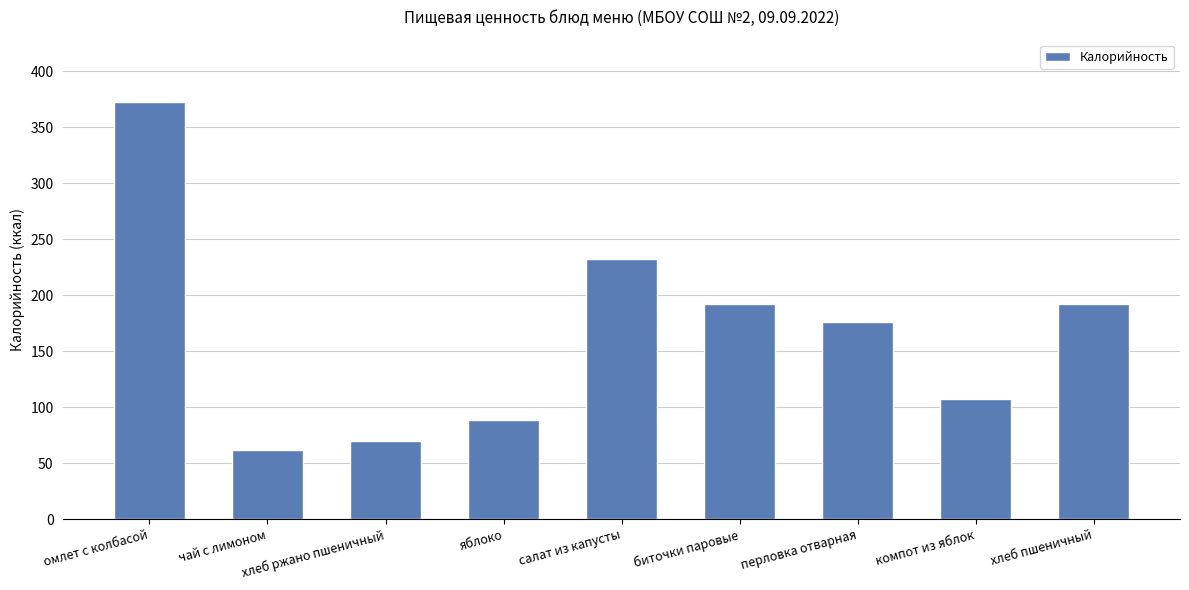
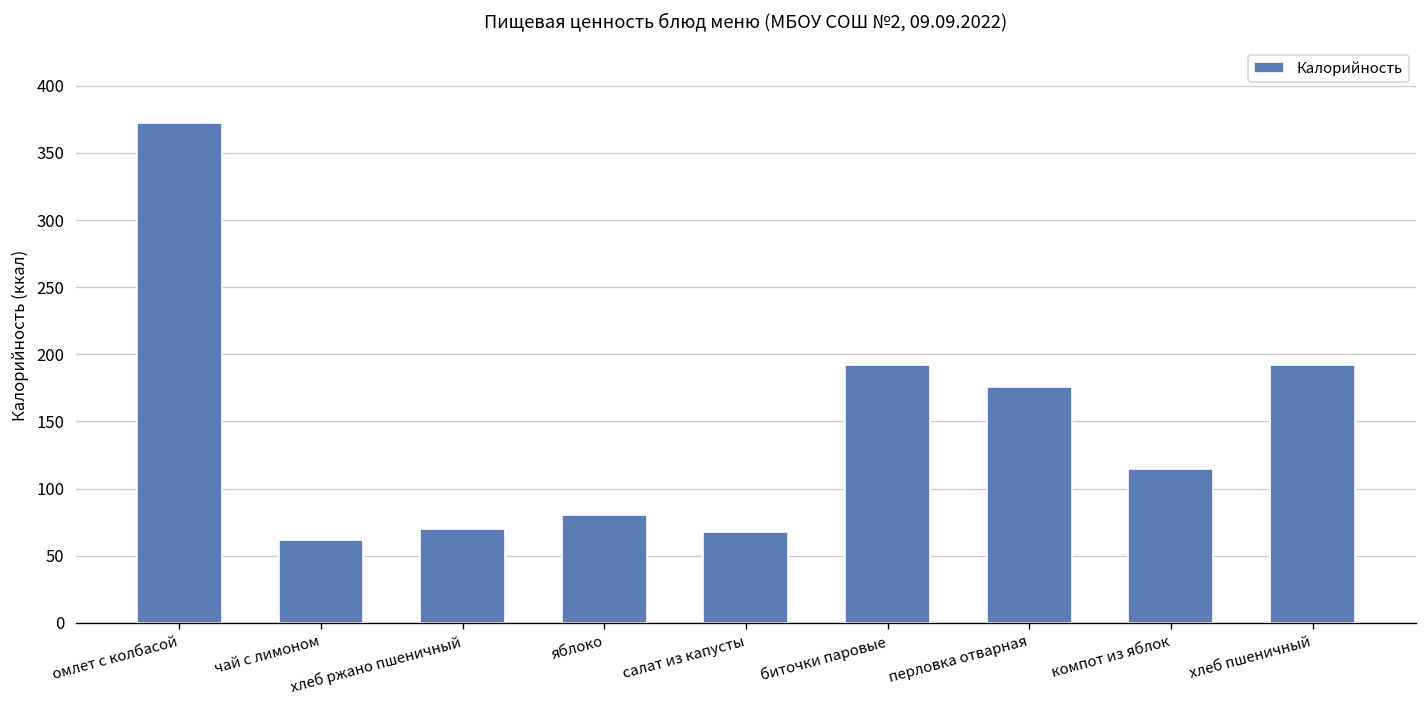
яблоко: 89 -> 80
салат из капусты: 232 -> 67
компот из яблок: 107 -> 115
